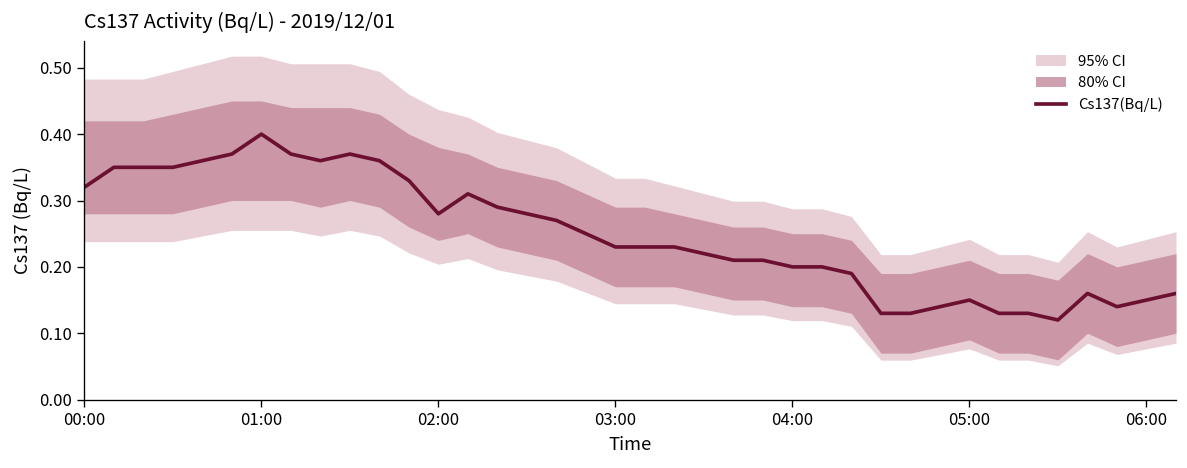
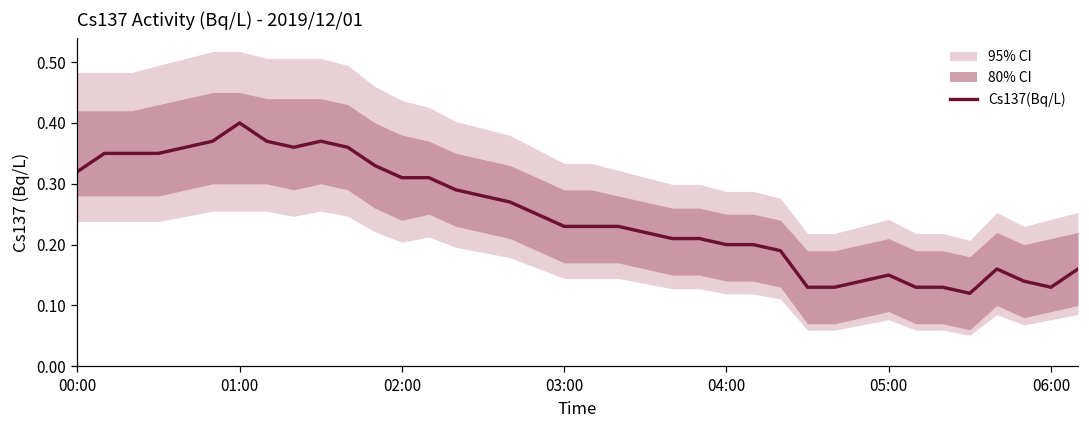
Cs137(Bq/L), 02:00: 0.28 -> 0.31
Cs137(Bq/L), 06:00: 0.15 -> 0.13
